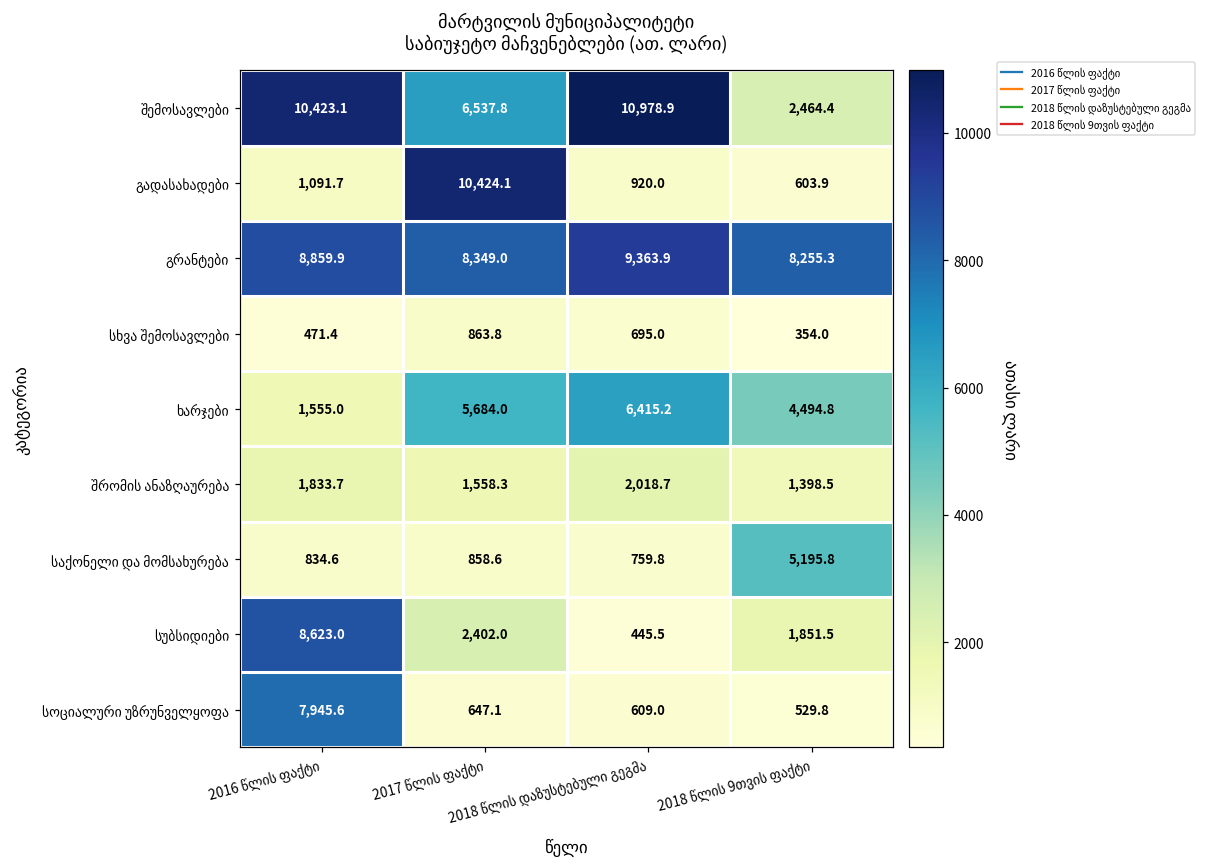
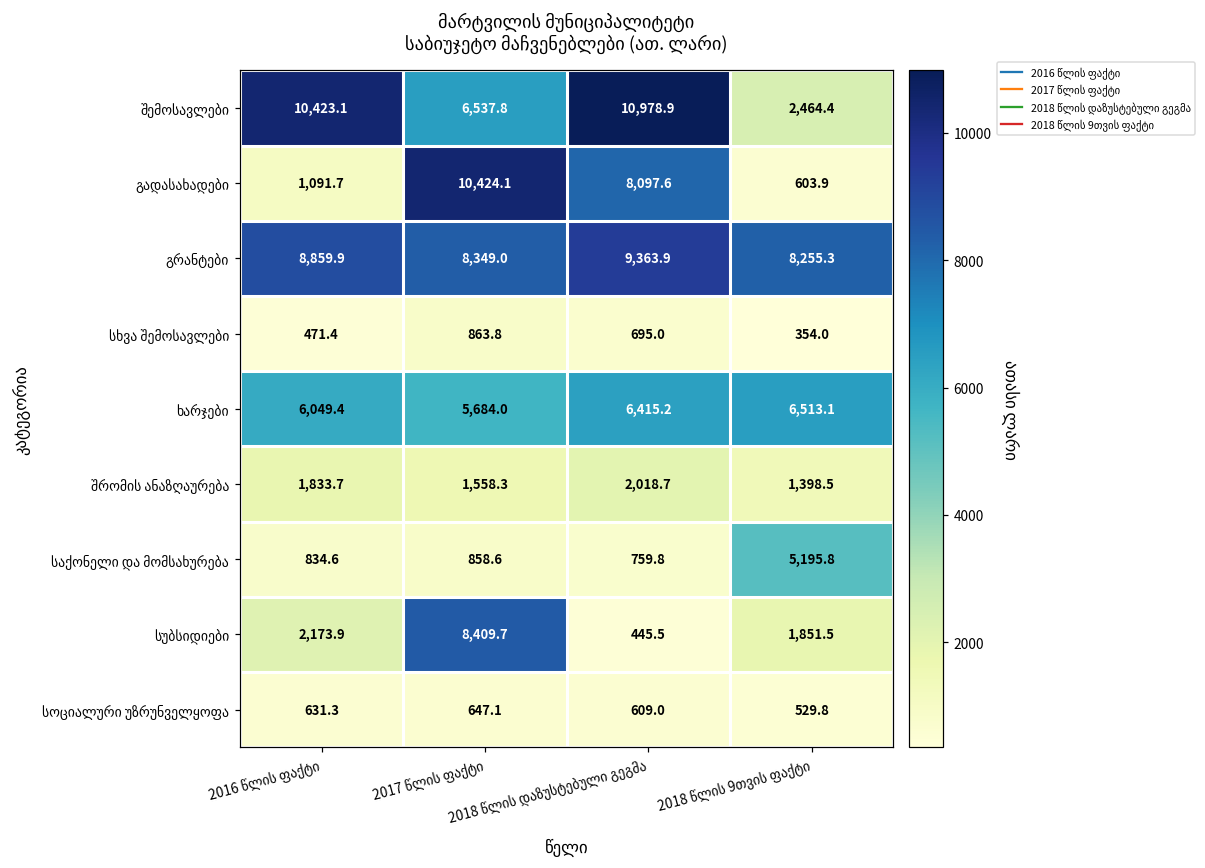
გადასახადები, 2018 წლის დაზუსტებული გეგმა: 920.0 -> 8,097.6
ხარჯები, 2016 წლის ფაქტი: 1,555.0 -> 6,049.4
ხარჯები, 2018 წლის 9თვის ფაქტი: 4,494.8 -> 6,513.1
სუბსიდიები, 2016 წლის ფაქტი: 8,623.0 -> 2,173.9
სუბსიდიები, 2017 წლის ფაქტი: 2,402.0 -> 8,409.7
სოციალური უზრუნველყოფა, 2016 წლის ფაქტი: 7,945.6 -> 631.3
